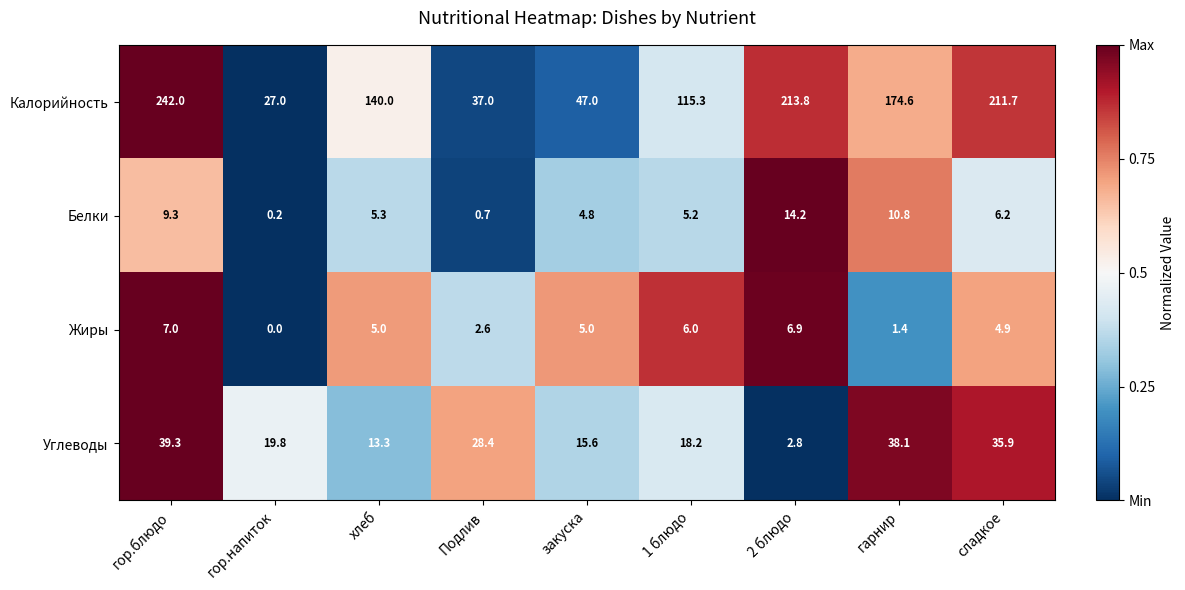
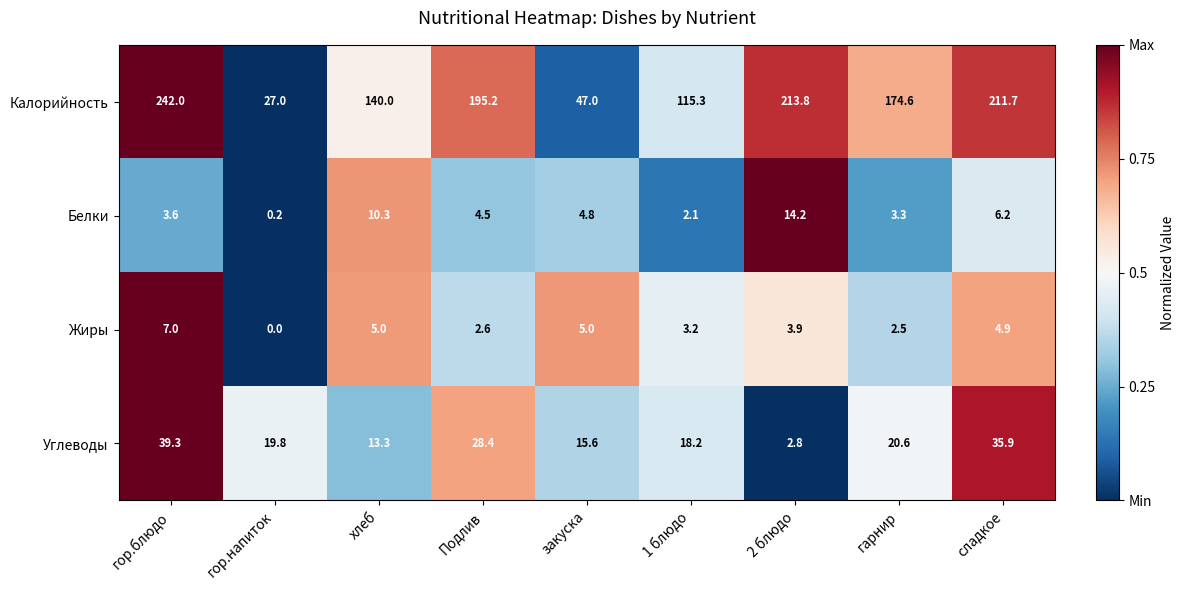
Калорийность, Подлив: 37.0 -> 195.2
Белки, гор.блюдо: 9.3 -> 3.6
Белки, хлеб: 5.3 -> 10.3
Белки, Подлив: 0.7 -> 4.5
Белки, 1 блюдо: 5.2 -> 2.1
Белки, гарнир: 10.8 -> 3.3
Жиры, 1 блюдо: 6.0 -> 3.2
Жиры, 2 блюдо: 6.9 -> 3.9
Жиры, гарнир: 1.4 -> 2.5
Углеводы, гарнир: 38.1 -> 20.6
